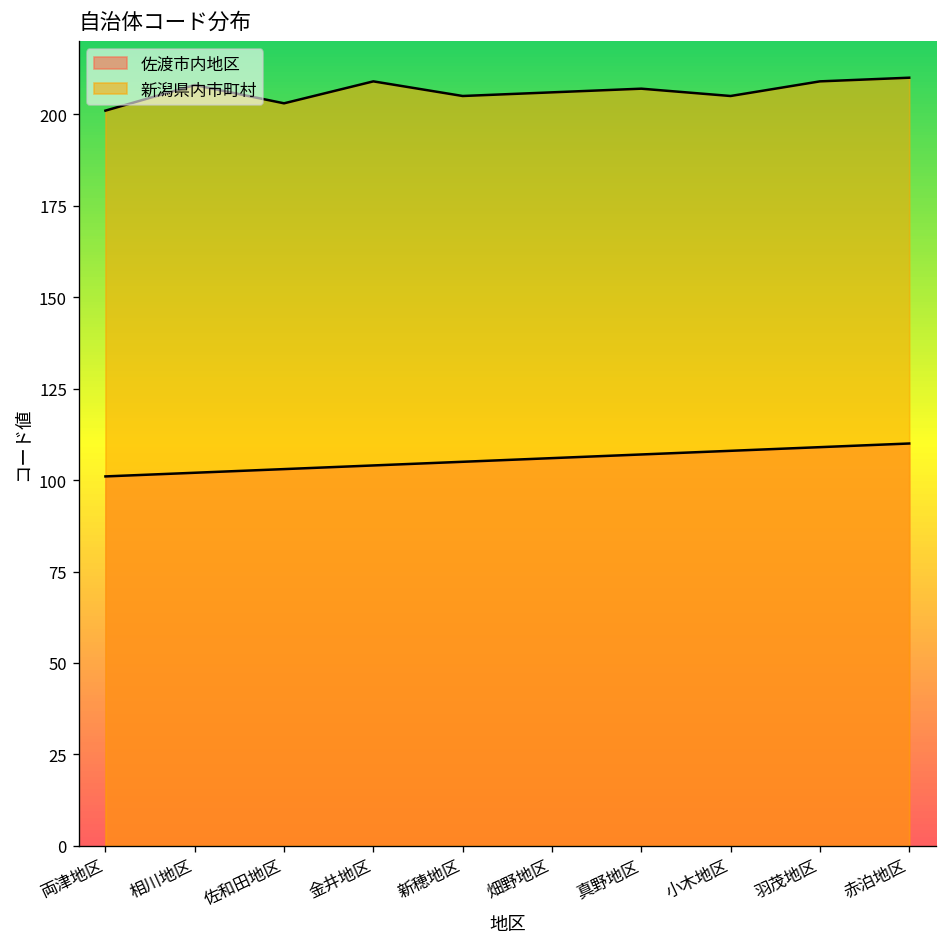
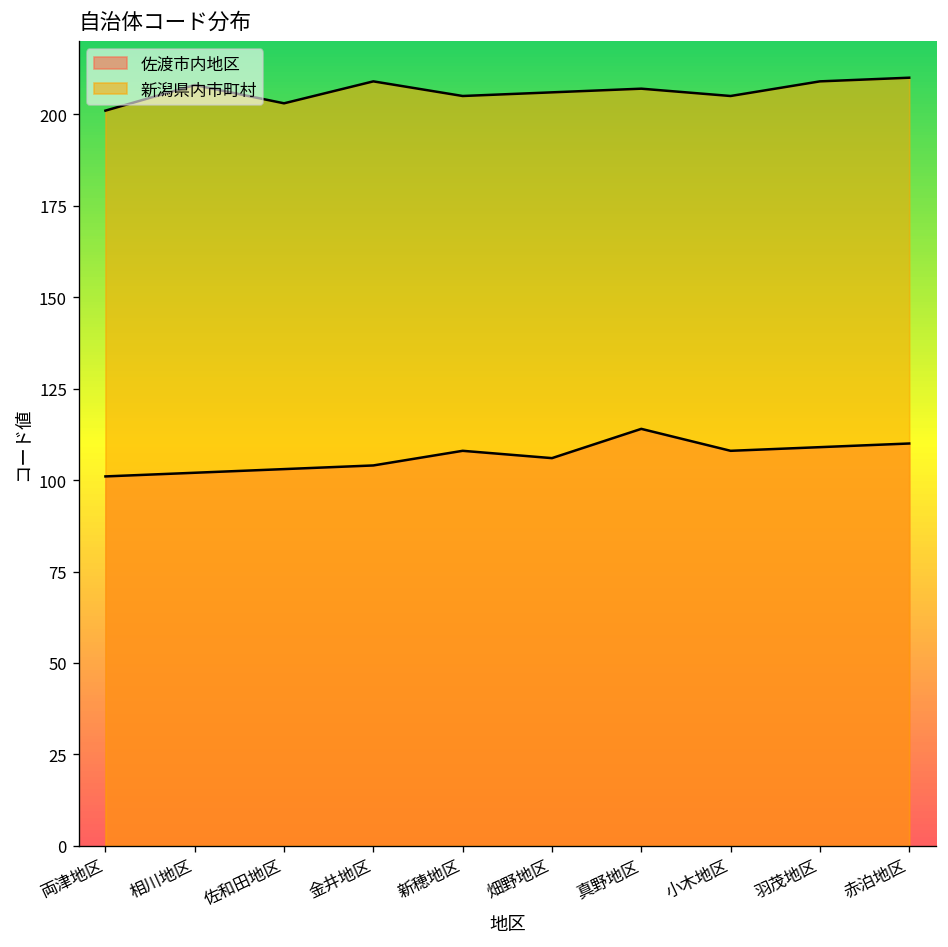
佐渡市内地区, 新穂地区: 105 -> 108
佐渡市内地区, 真野地区: 107 -> 114
